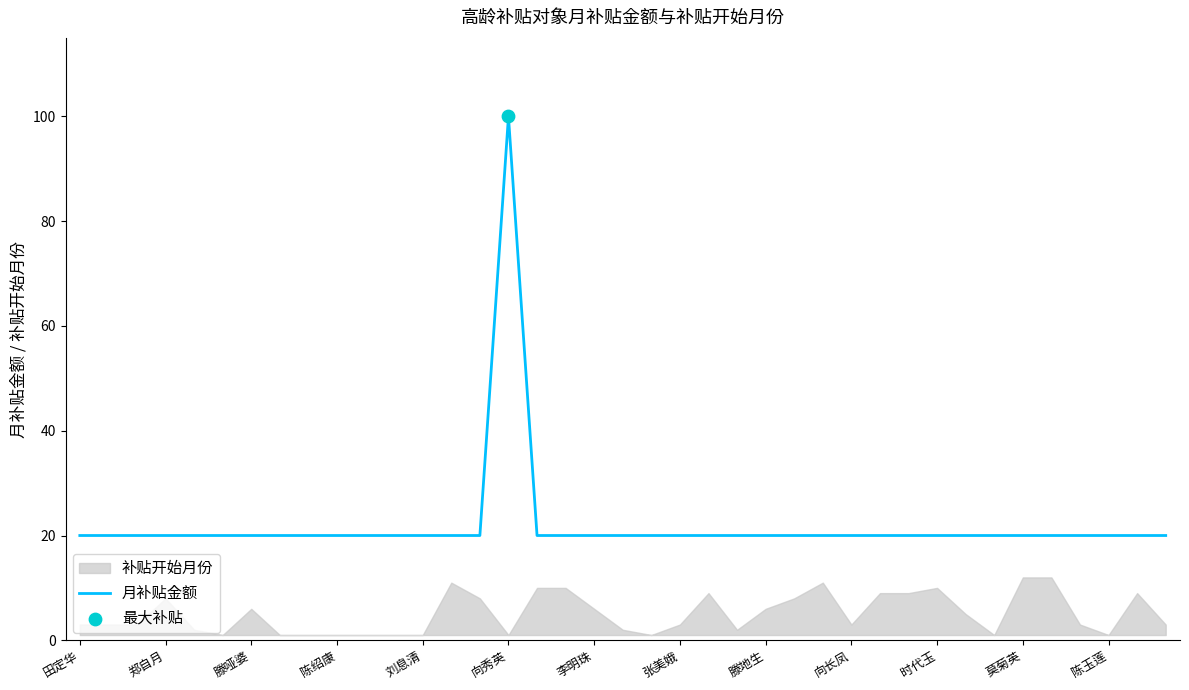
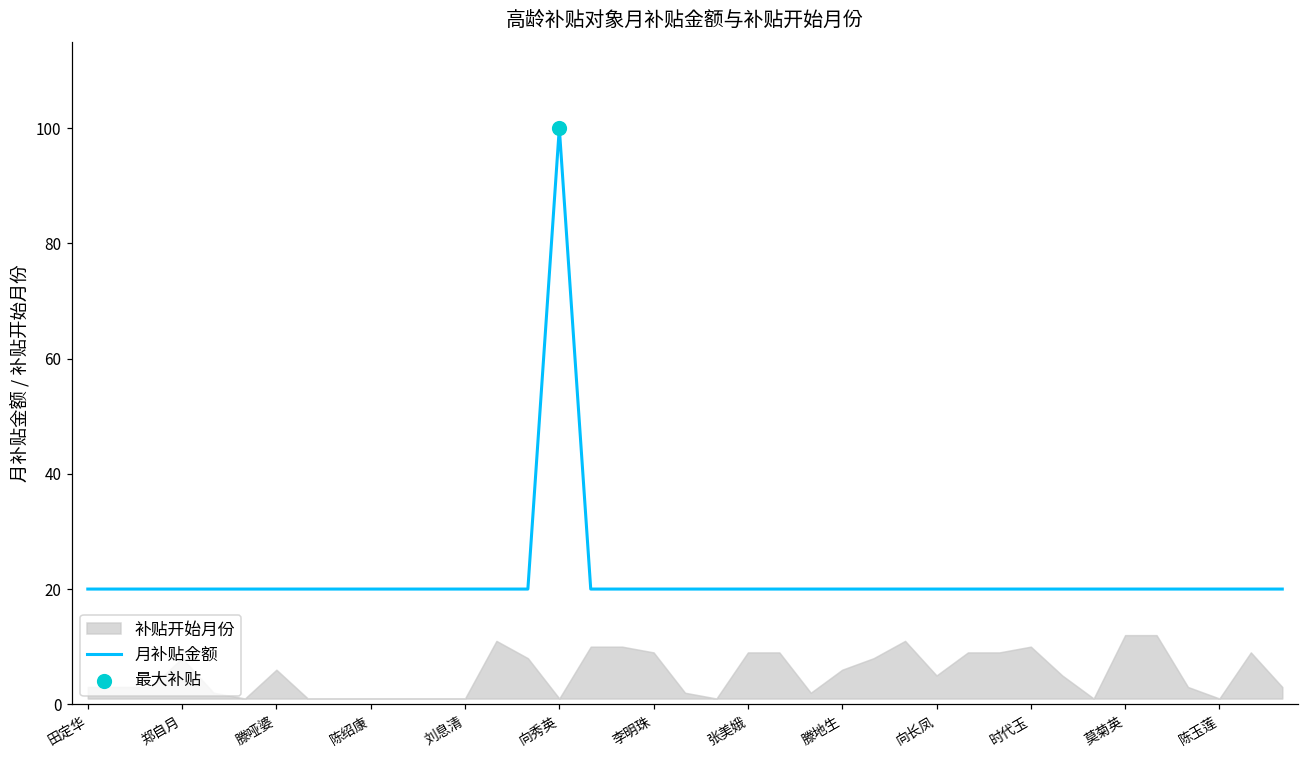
补贴开始月份, 李明珠: 6 -> 9
补贴开始月份, 张美娥: 3 -> 9
补贴开始月份, 向长凤: 3 -> 5
